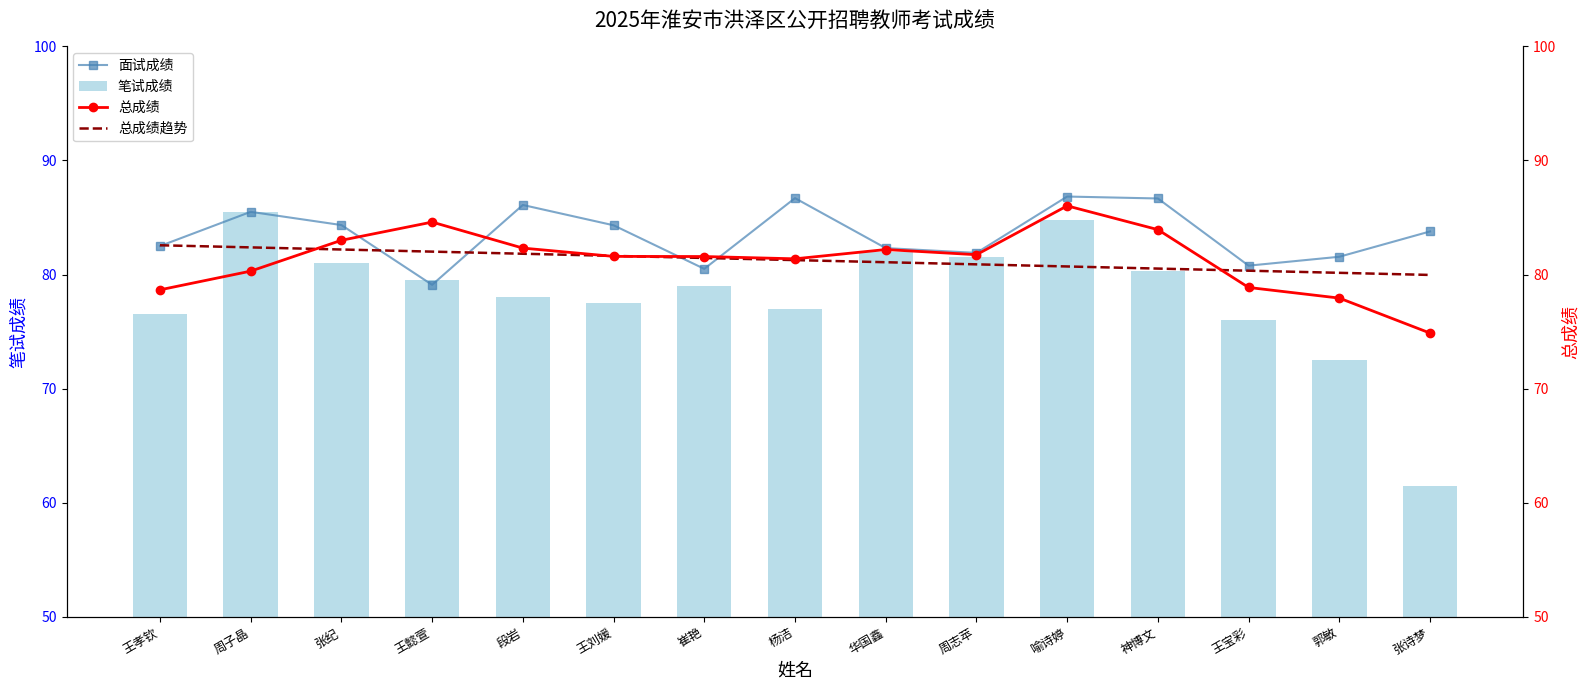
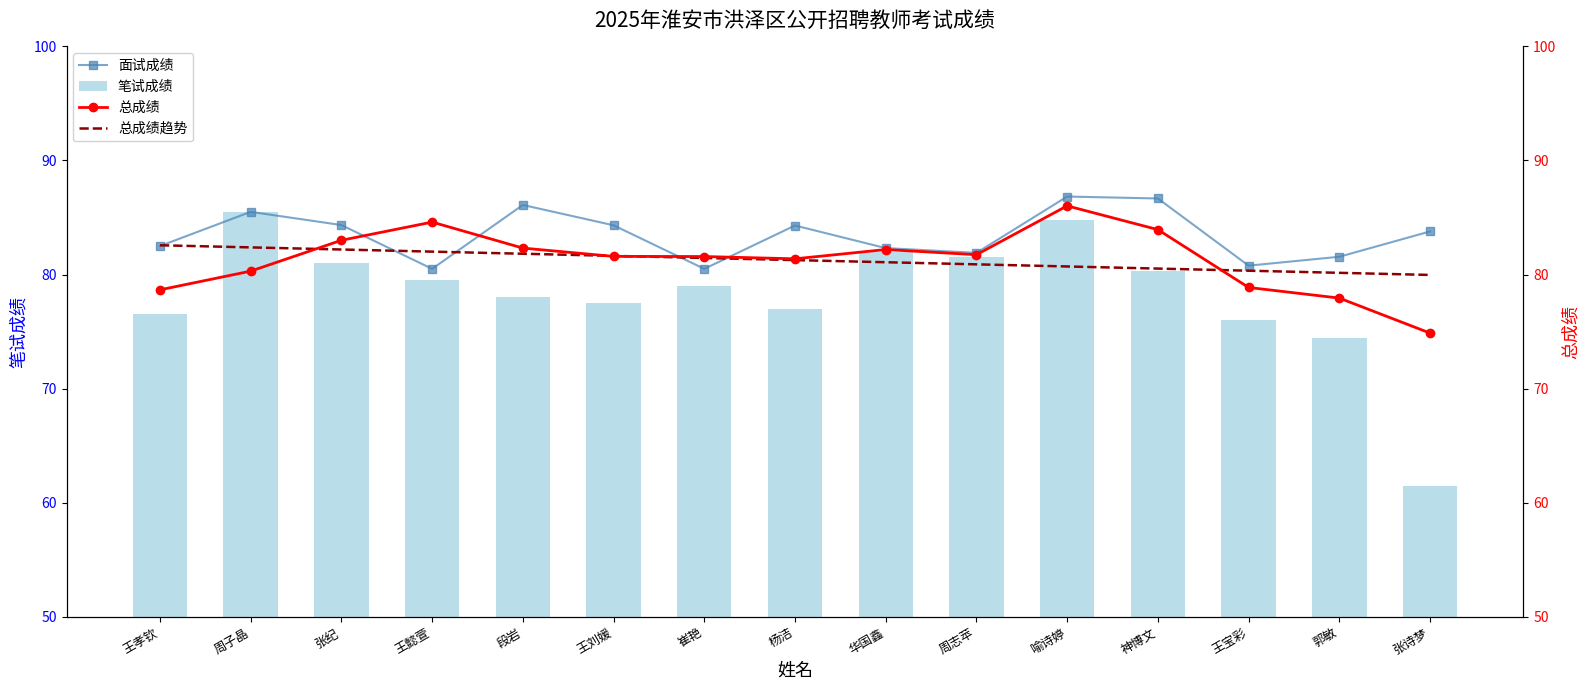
面试成绩, 王懿萱: 79.1 -> 80.5
面试成绩, 杨洁: 86.7 -> 84.3
笔试成绩, 郭敏: 72.5 -> 74.4
